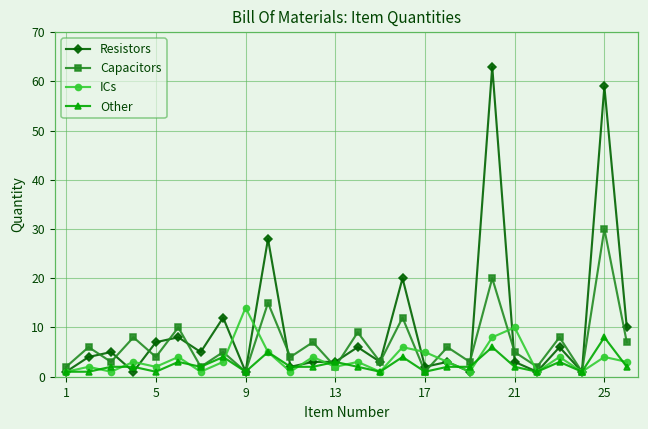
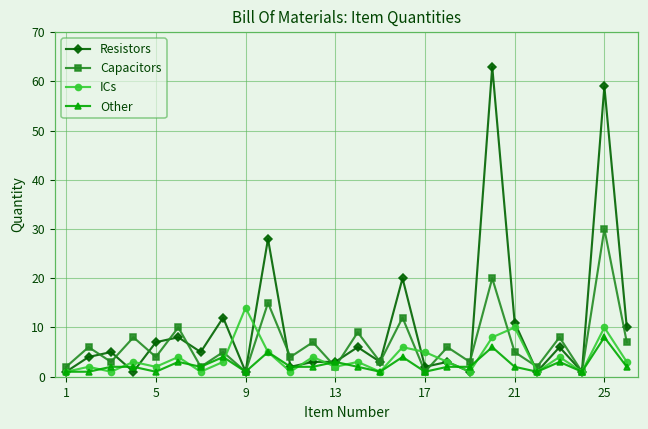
Resistors, 21: 3 -> 11
ICs, 25: 4 -> 10
